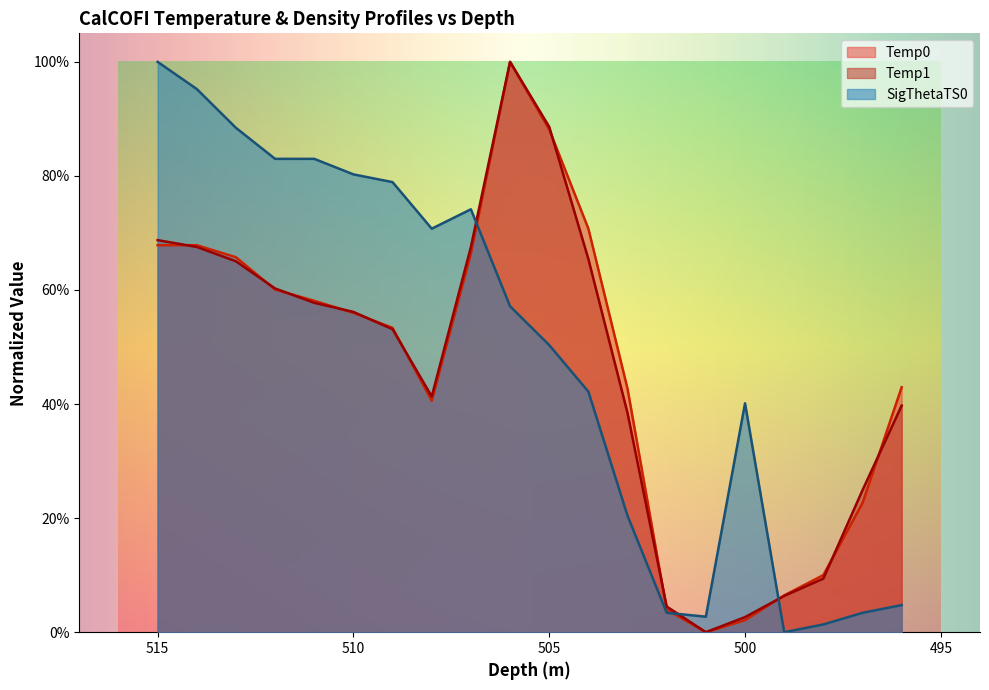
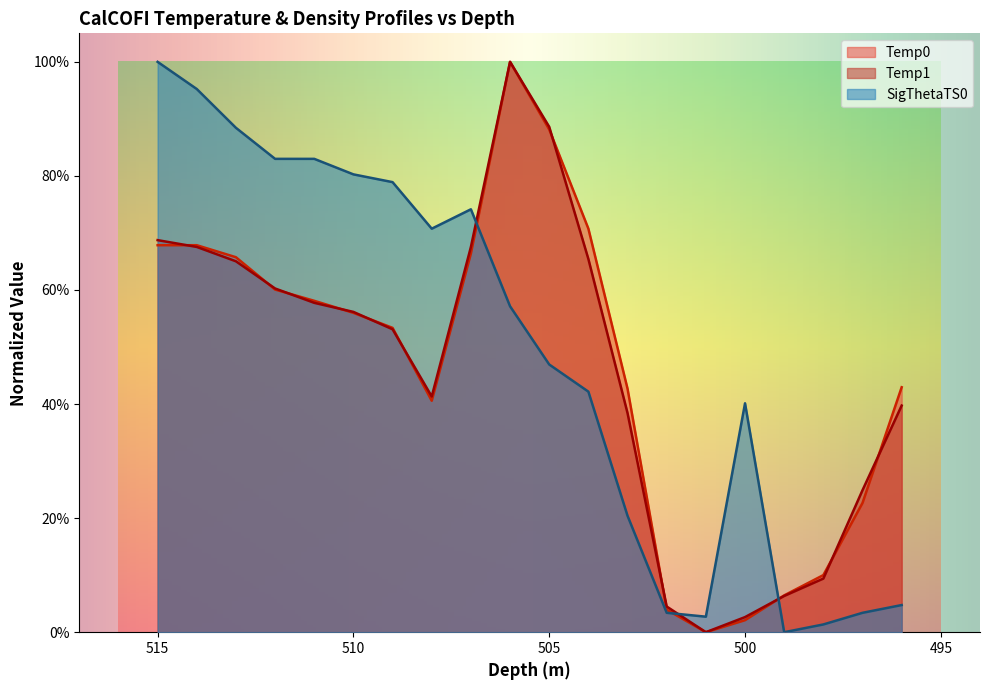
SigThetaTS0, 505: 50% -> 47%
